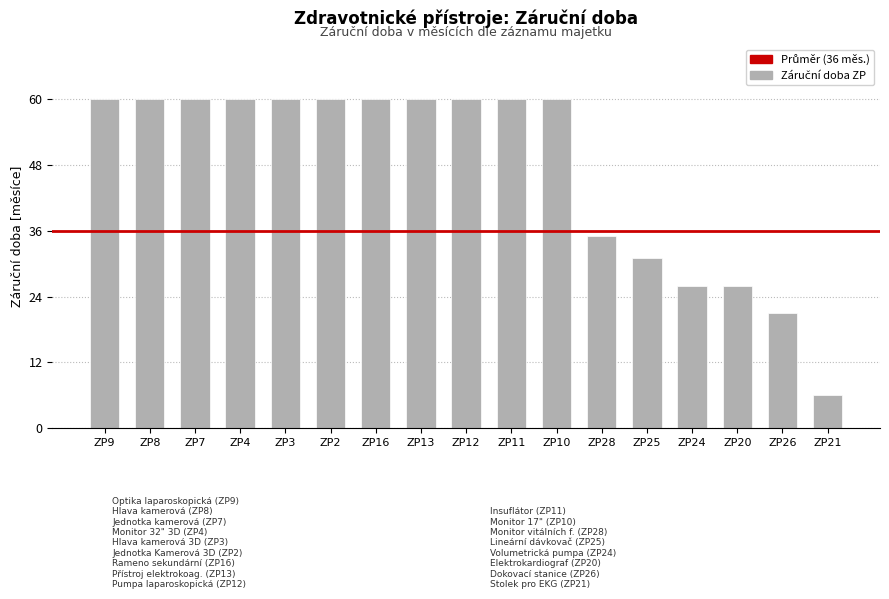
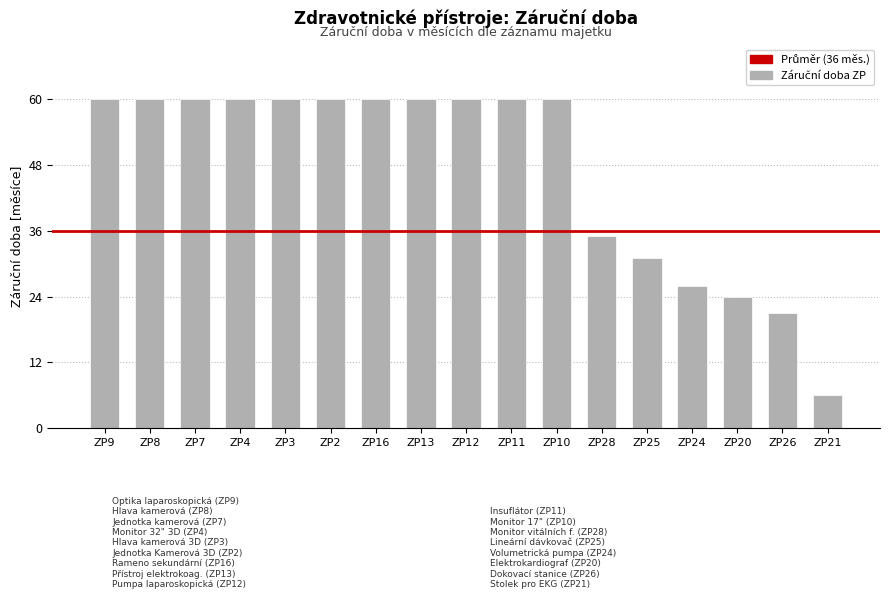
ZP20: 26 -> 24
